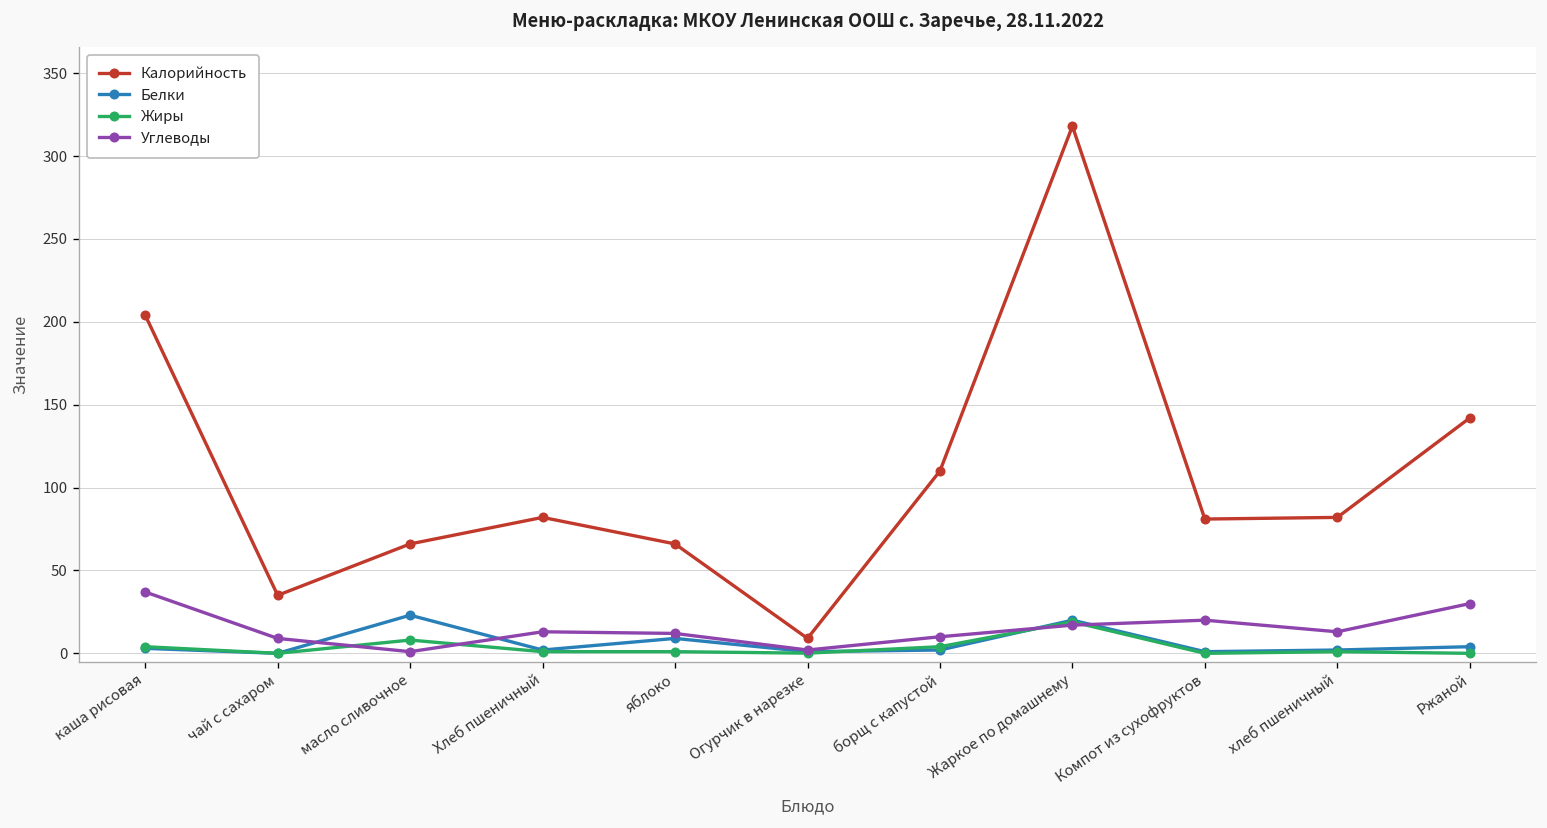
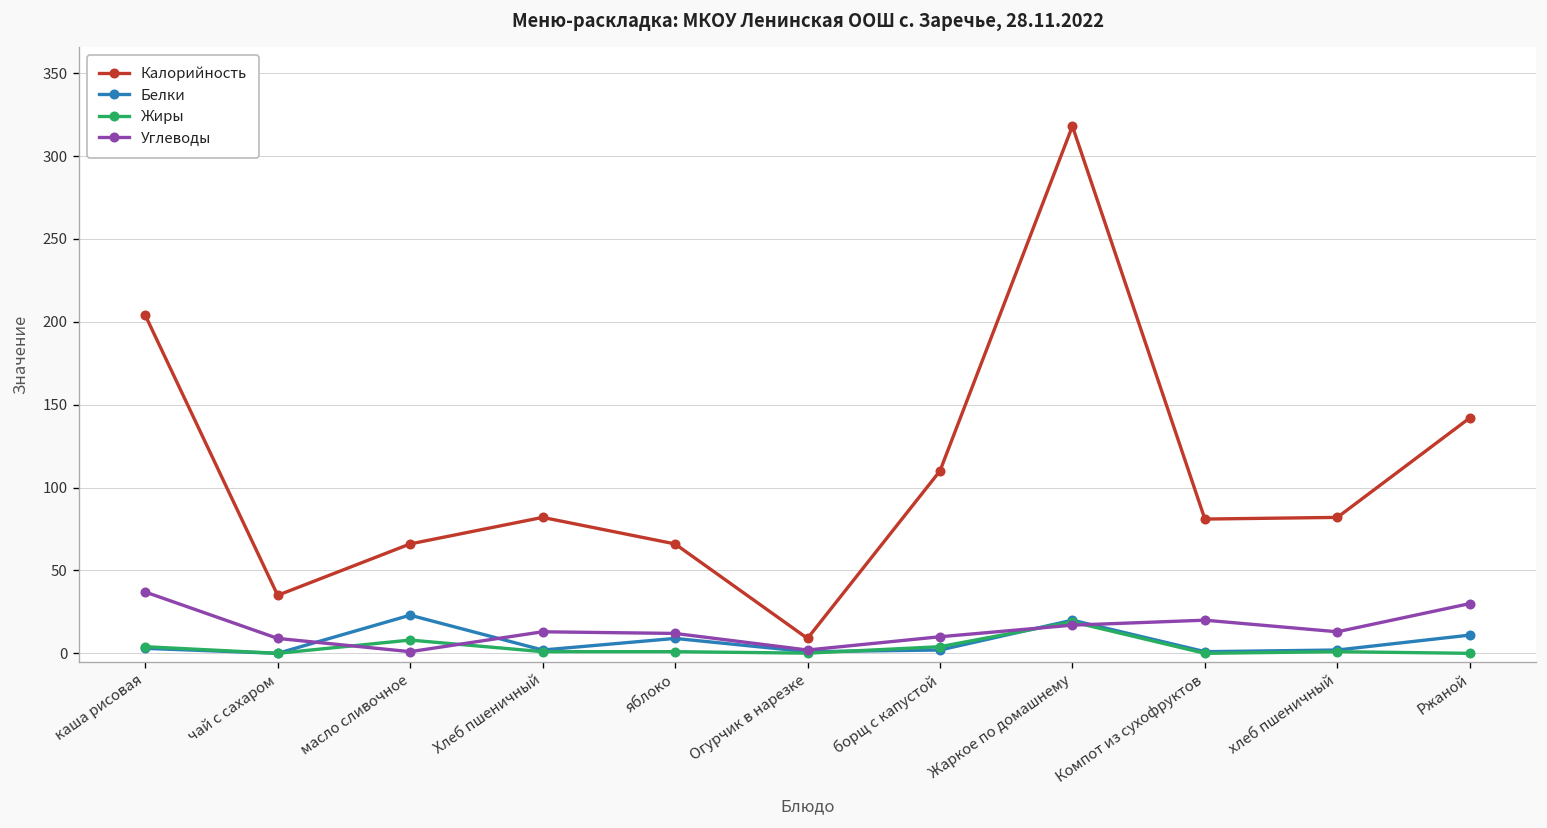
Белки, Ржаной: 4 -> 11
